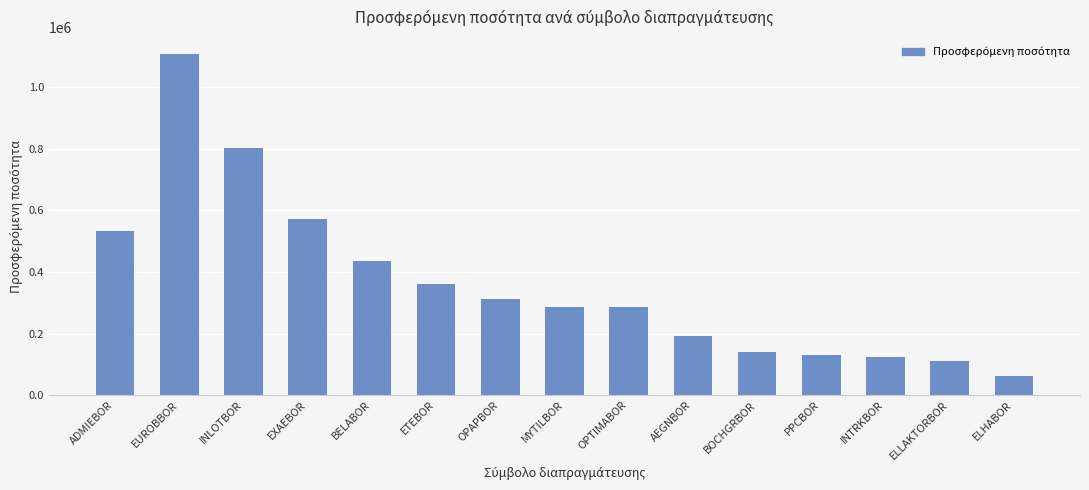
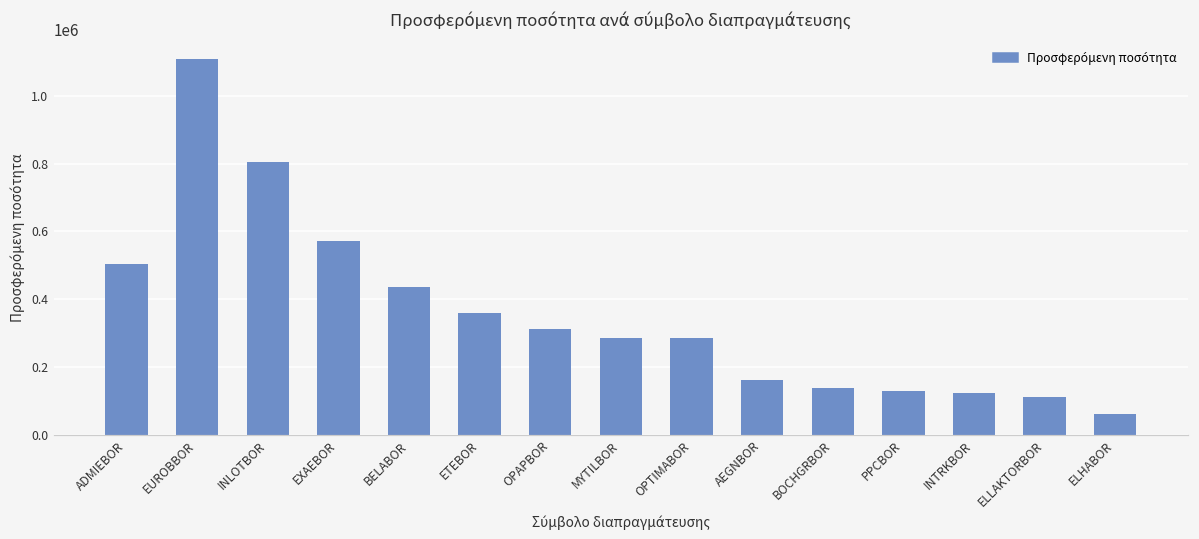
ADMIEBOR: 530000 -> 500000
AEGNBOR: 190000 -> 160000
